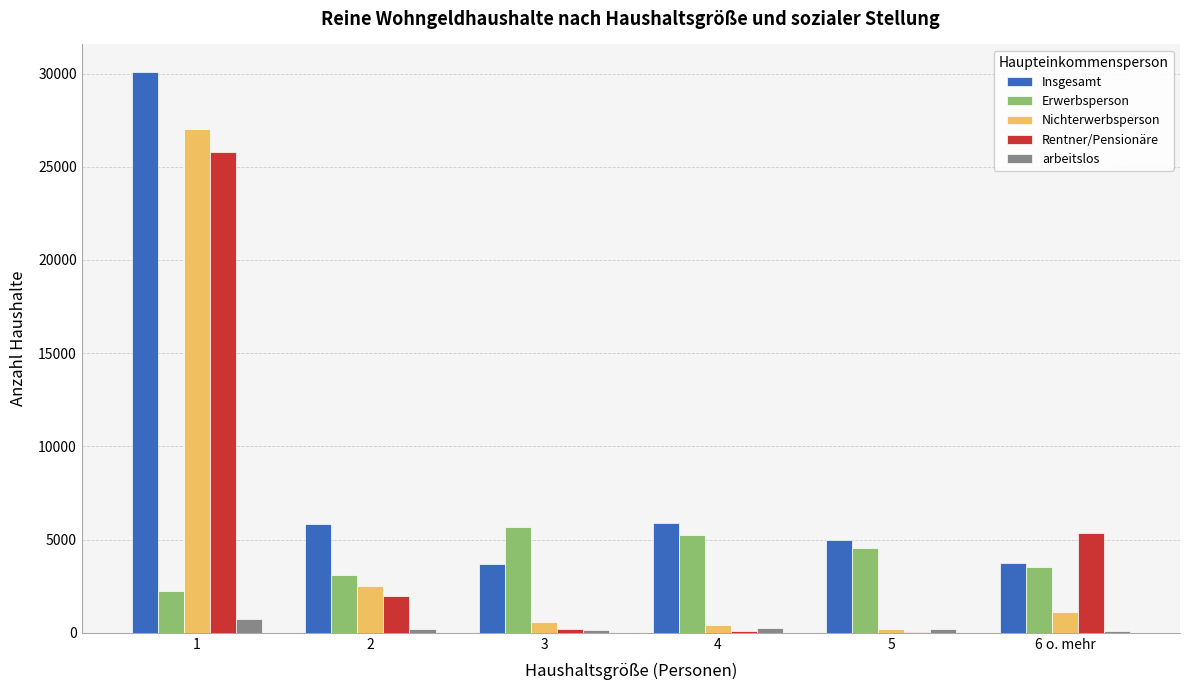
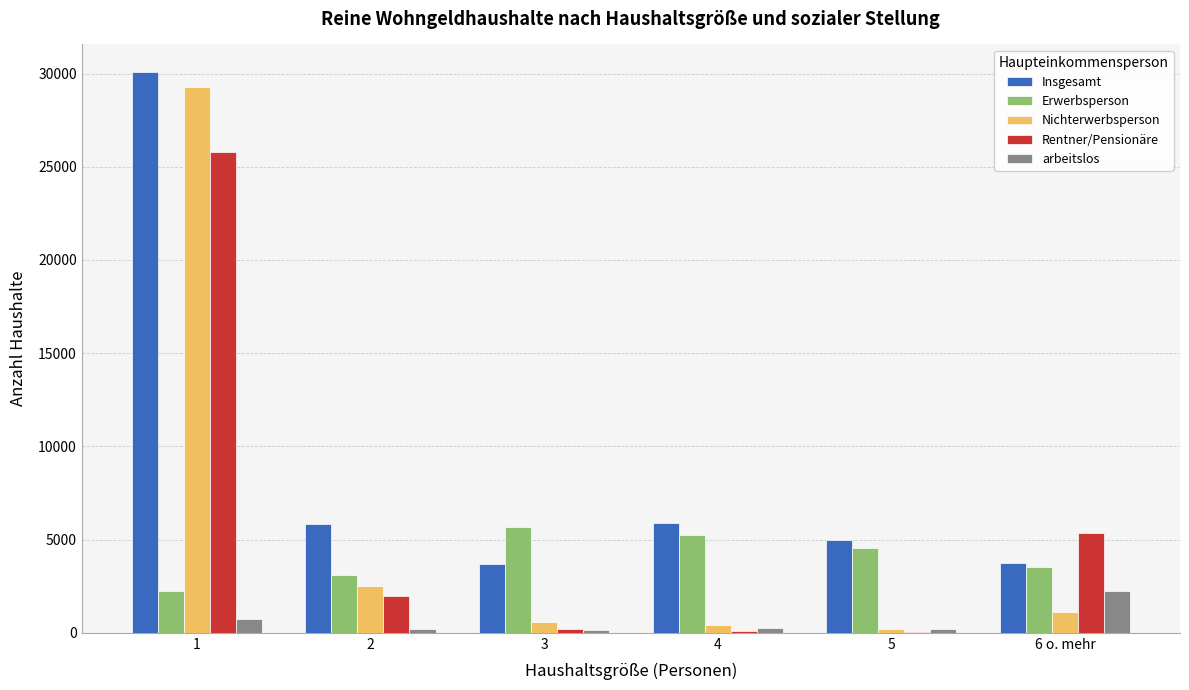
Nichterwerbsperson, 1: 27000 -> 29300
arbeitslos, 6 o. mehr: 100 -> 2200
